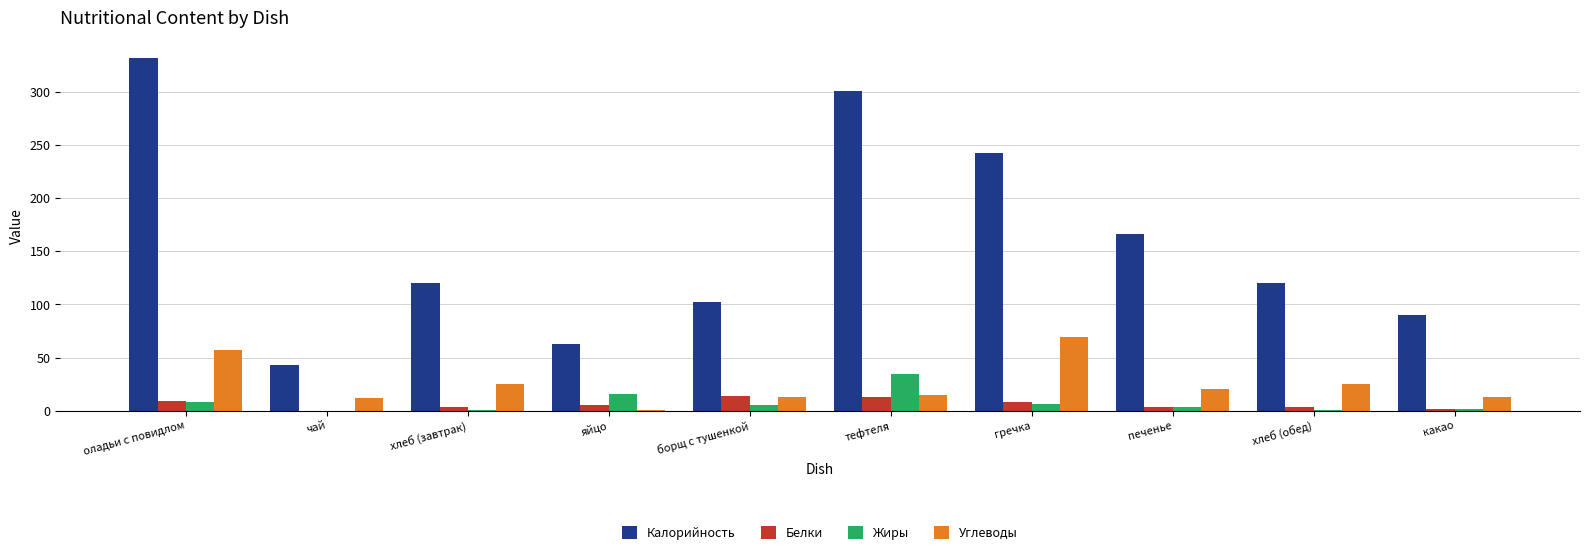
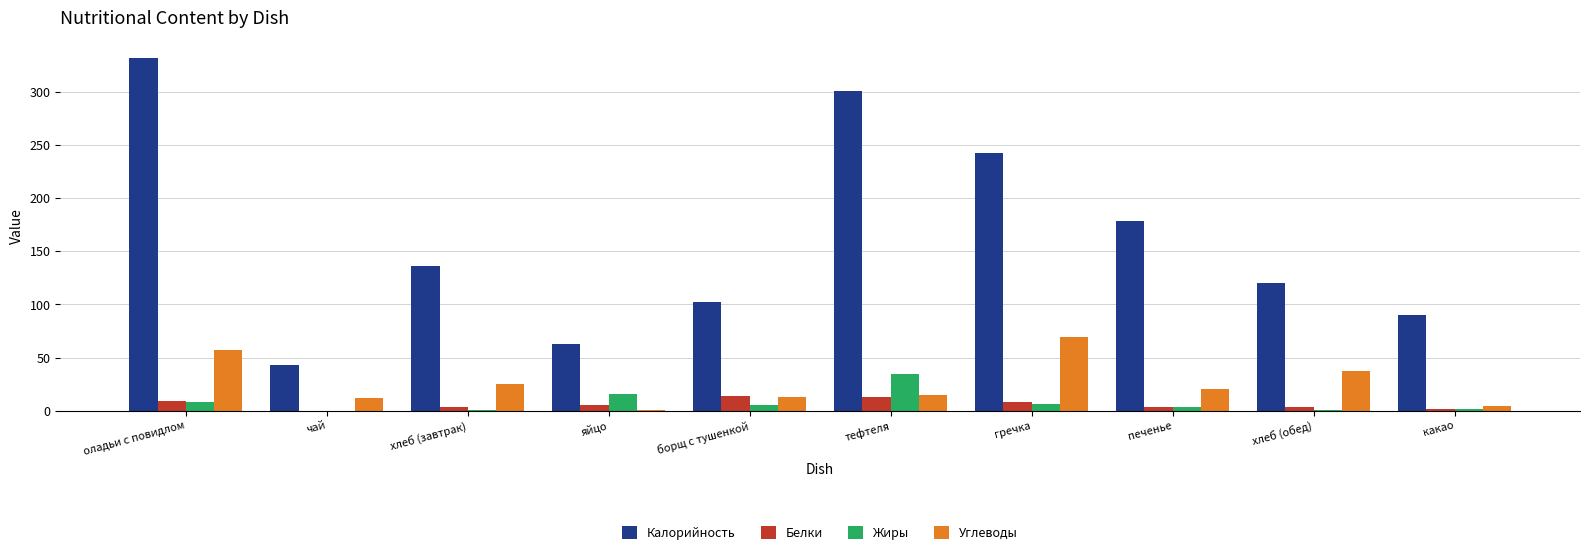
Калорийность, хлеб (завтрак): 120 -> 136
Калорийность, печенье: 167 -> 179
Углеводы, хлеб (обед): 25 -> 37
Углеводы, какао: 13 -> 4
